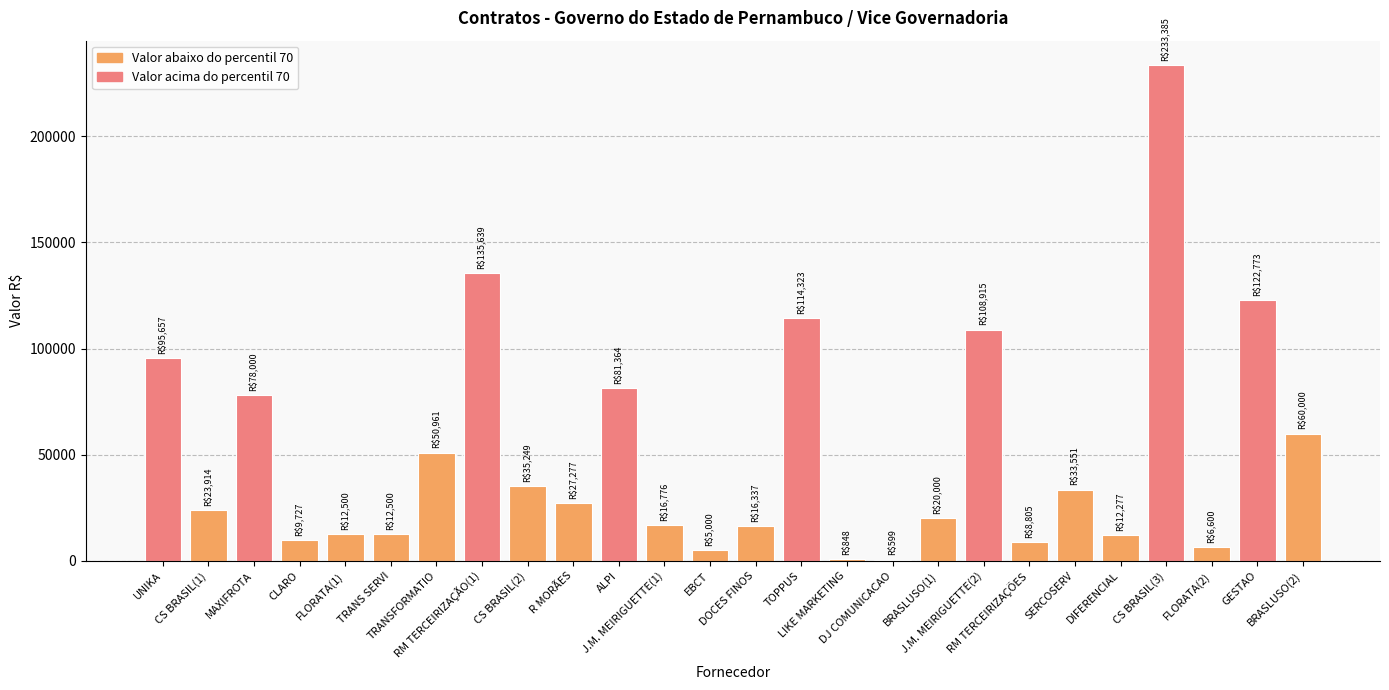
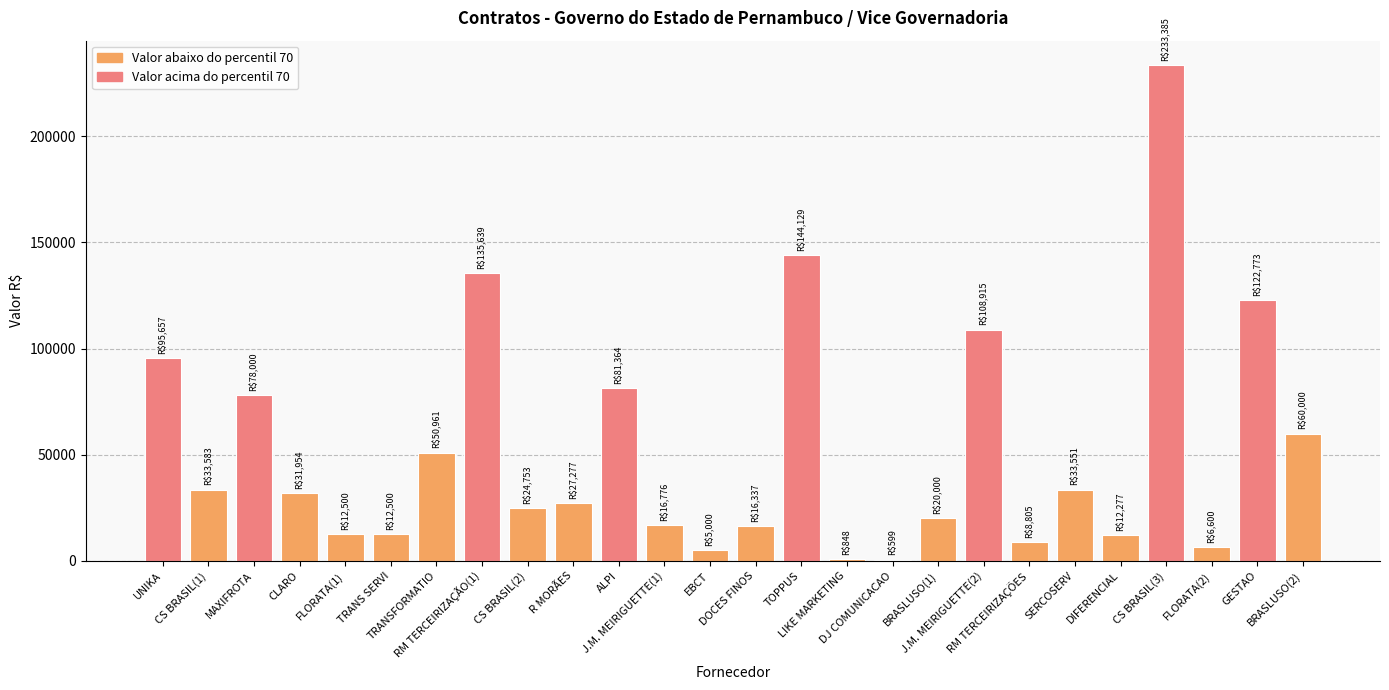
CS BRASIL(1): $23,914 -> $33,583
CLARO: $9,727 -> $31,954
CS BRASIL(2): $35,249 -> $24,753
TOPPUS: $114,323 -> $144,129
